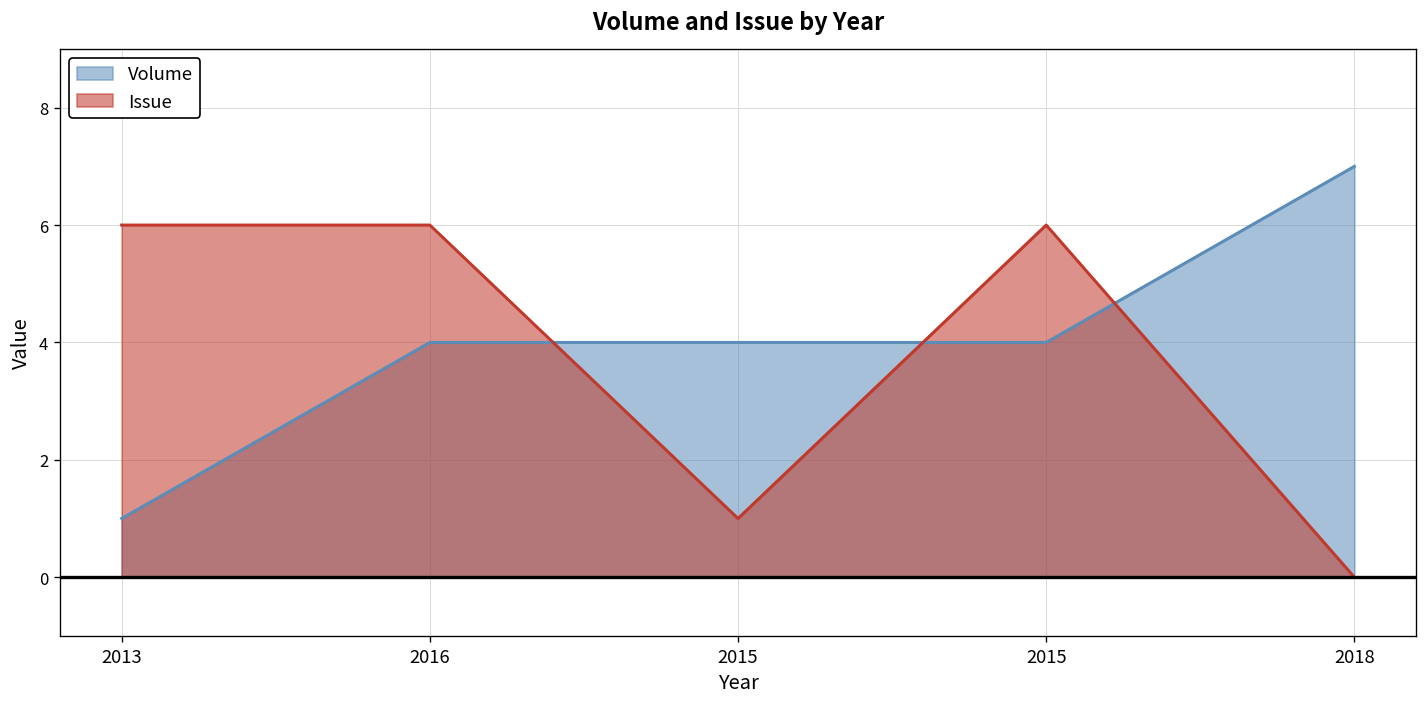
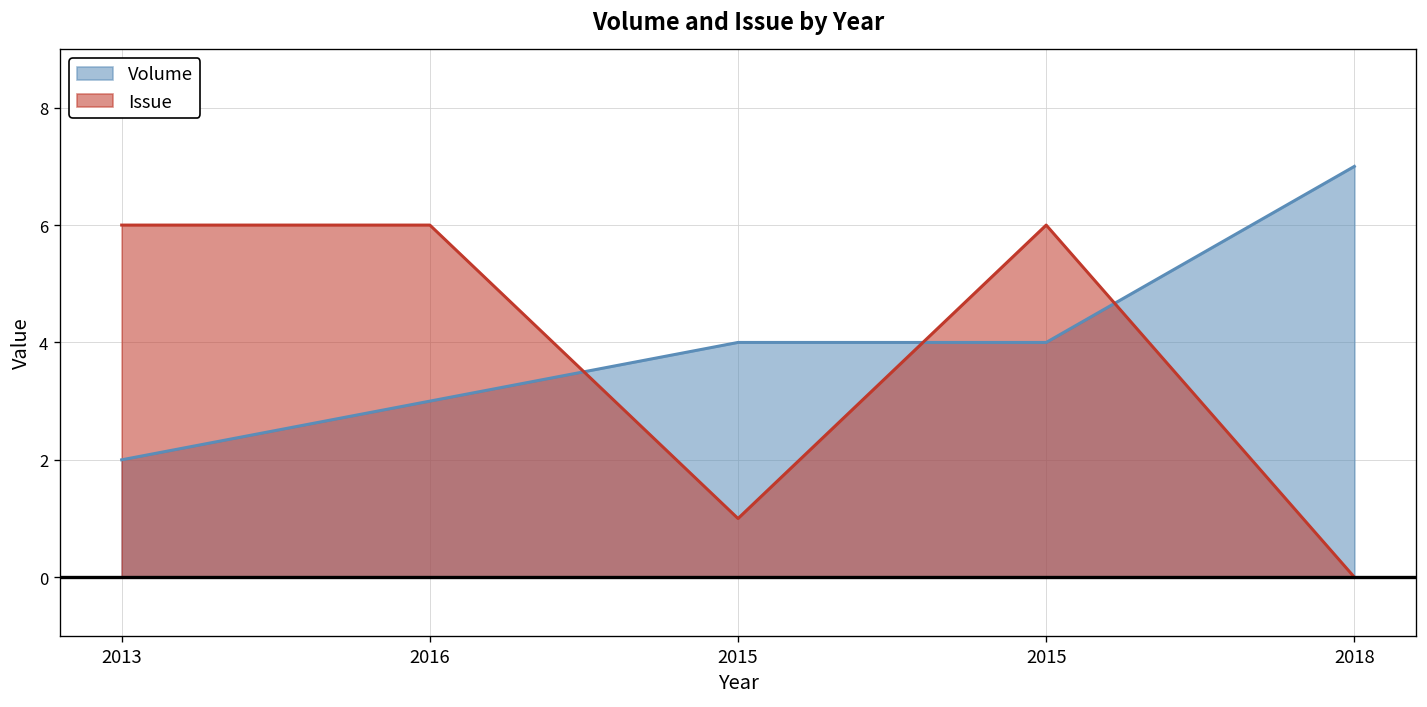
Volume, 2013: 1 -> 2
Volume, 2016: 4 -> 3
